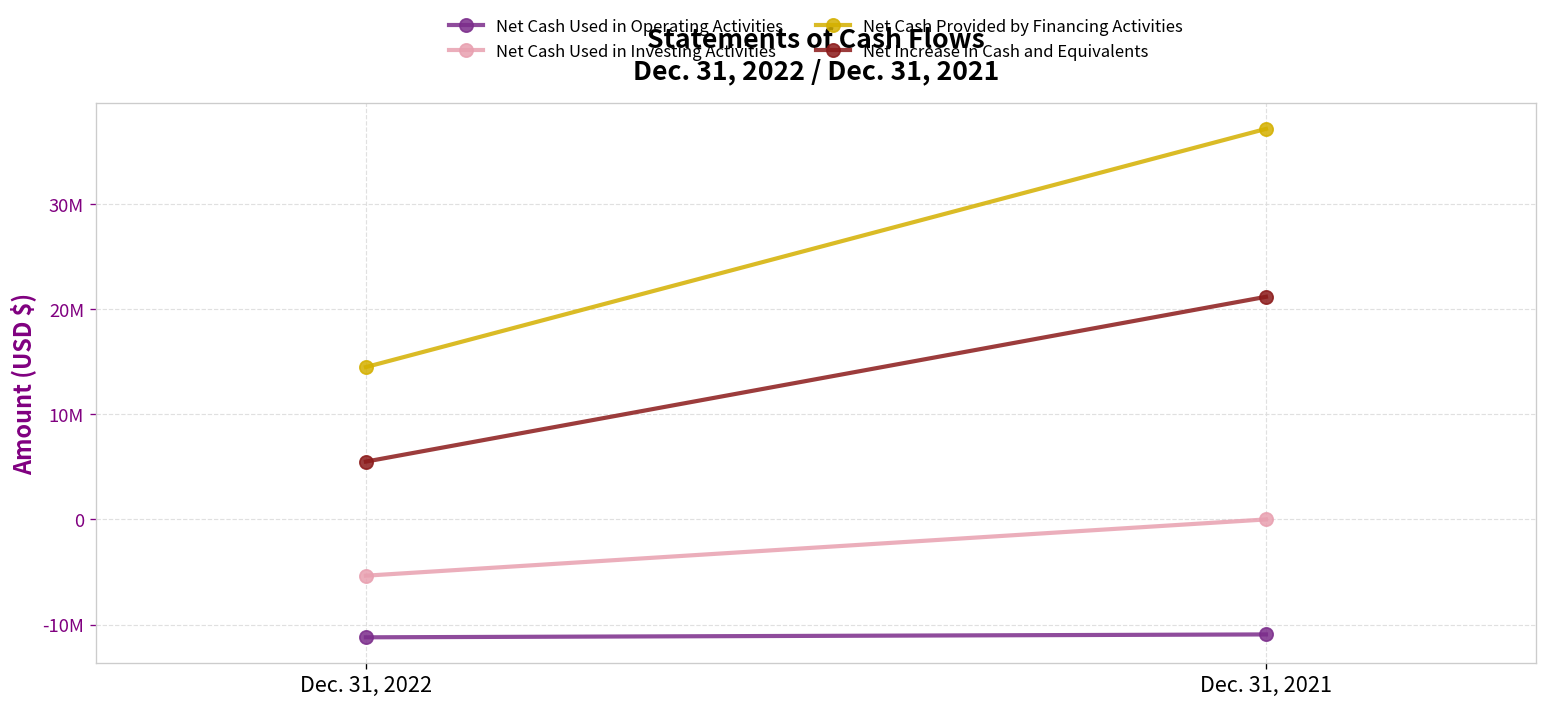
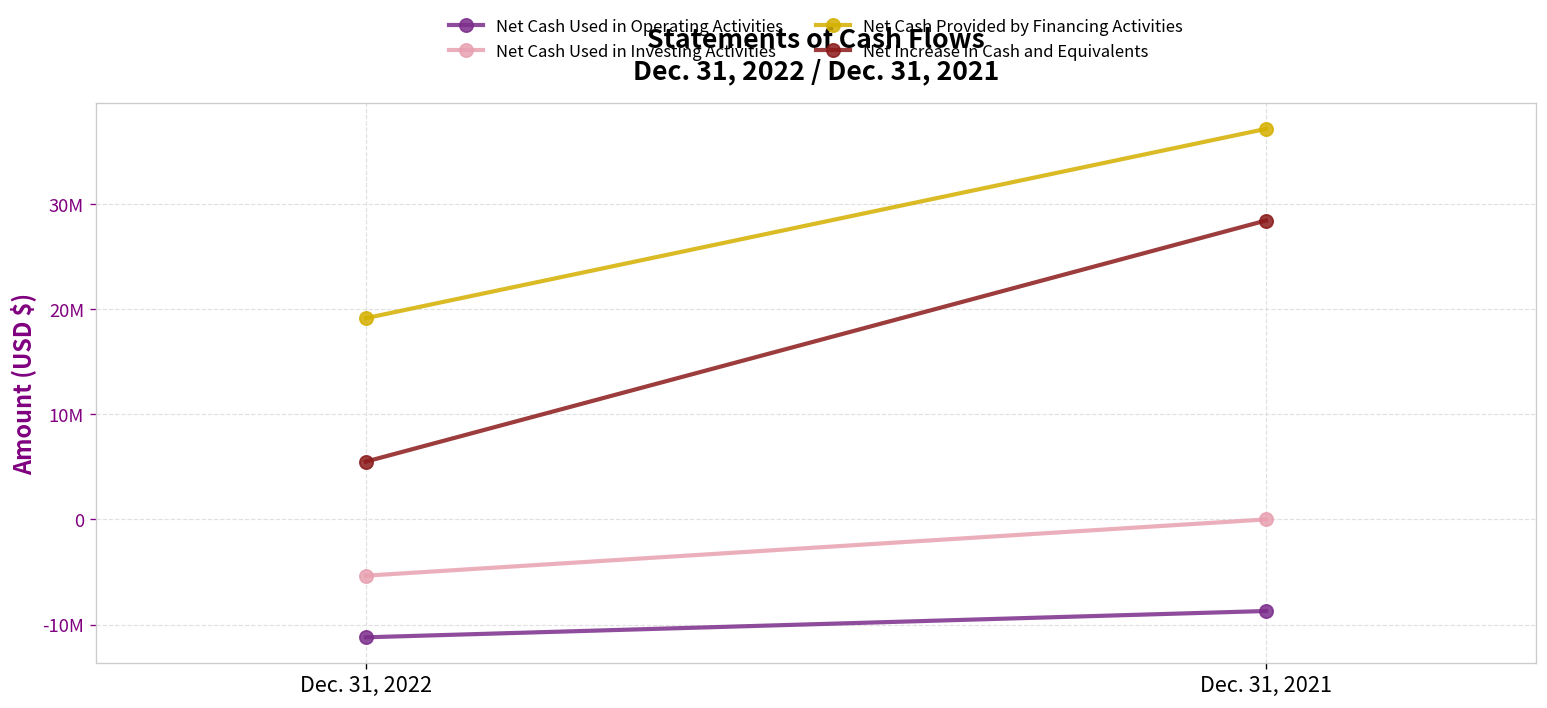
Net Cash Provided by Financing Activities, Dec. 31, 2022: 14000000 -> 19000000
Net Cash Used in Operating Activities, Dec. 31, 2021: -11000000 -> -9000000
Net Increase in Cash and Equivalents, Dec. 31, 2021: 21000000 -> 28000000
